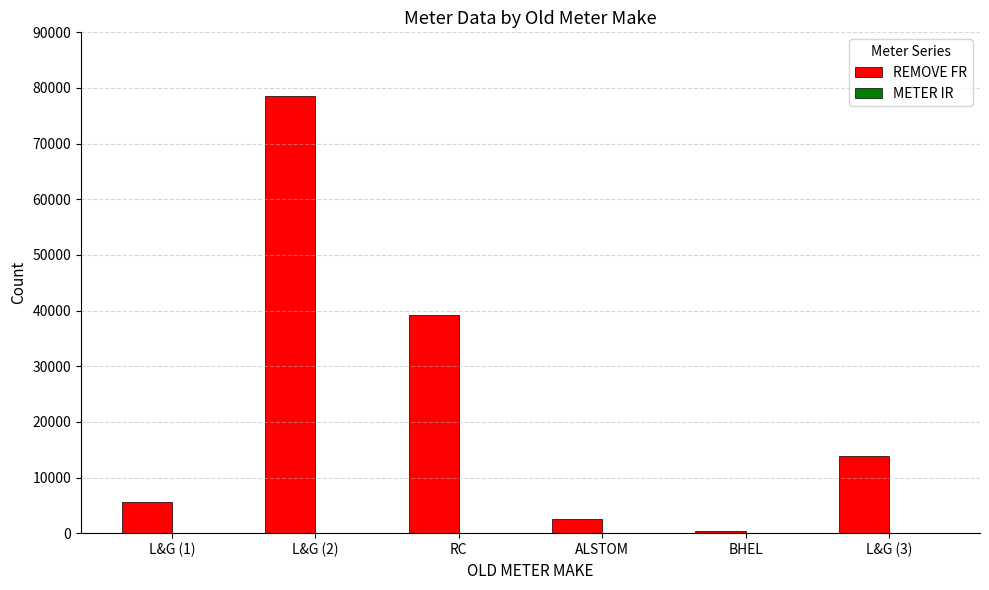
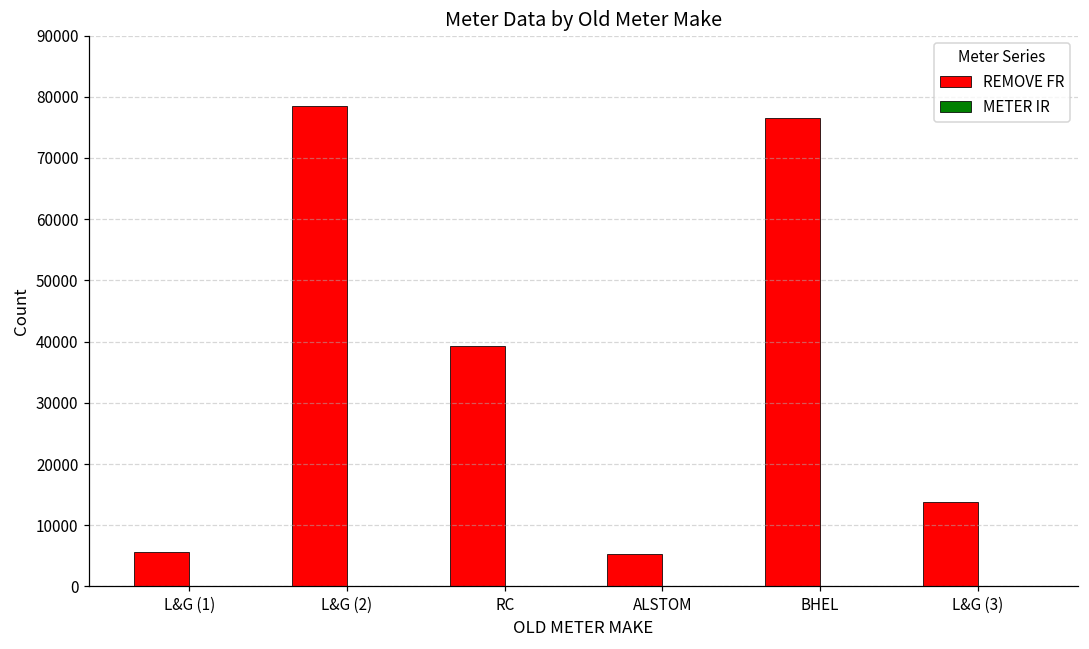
REMOVE FR, ALSTOM: 3000 -> 5000
REMOVE FR, BHEL: 0 -> 77000
